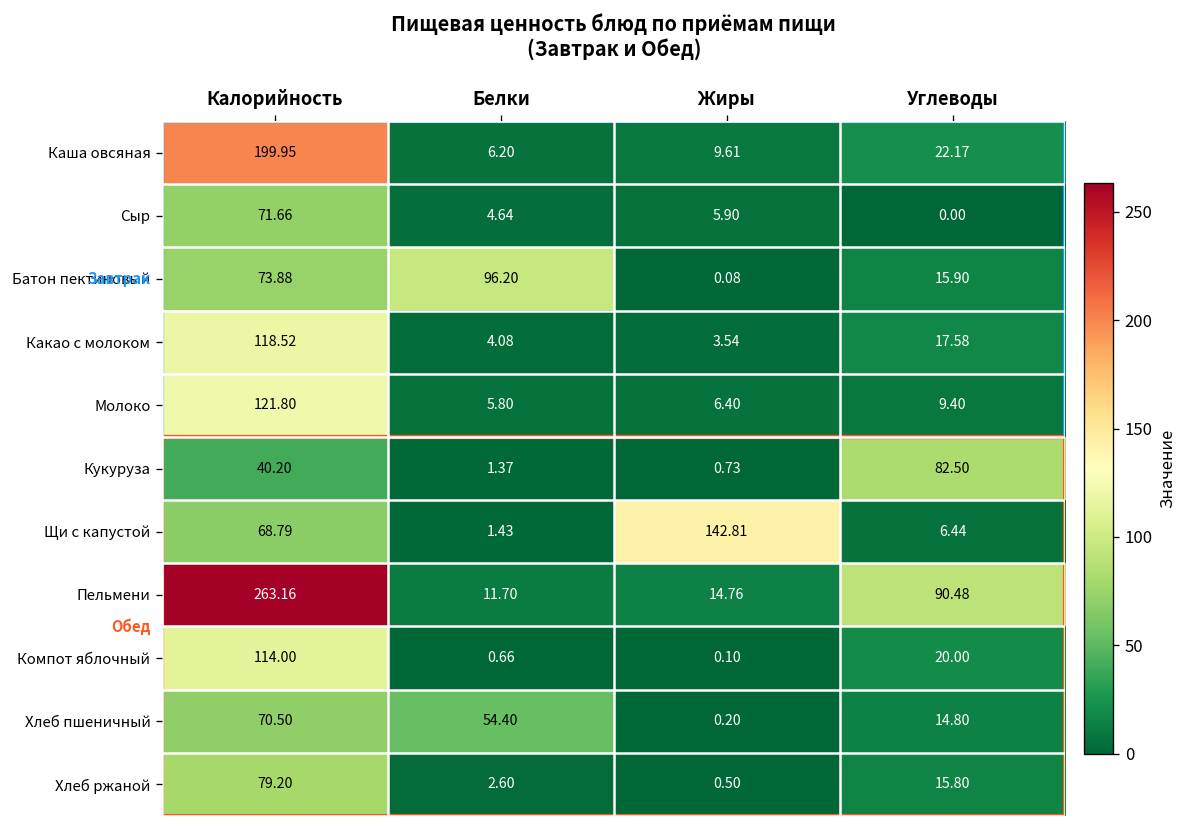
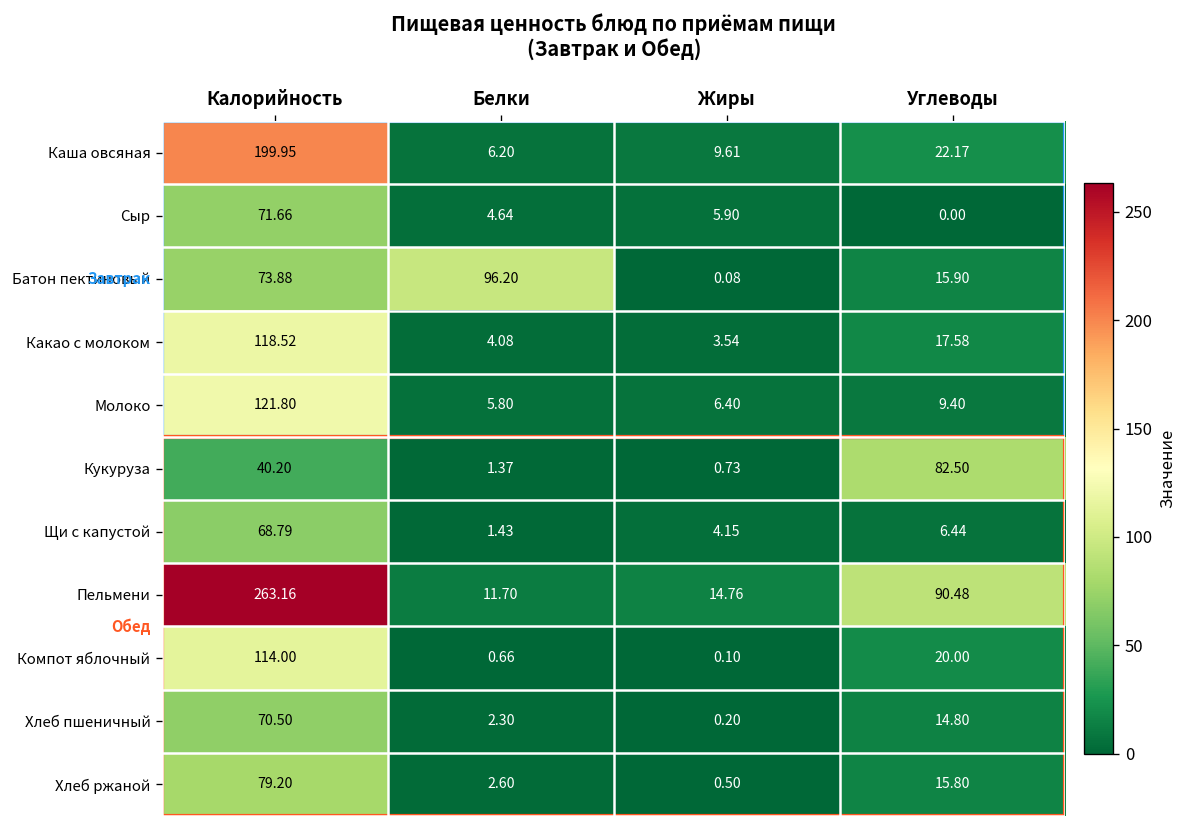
Щи с капустой, Жиры: 142.81 -> 4.15
Хлеб пшеничный, Белки: 54.40 -> 2.30
